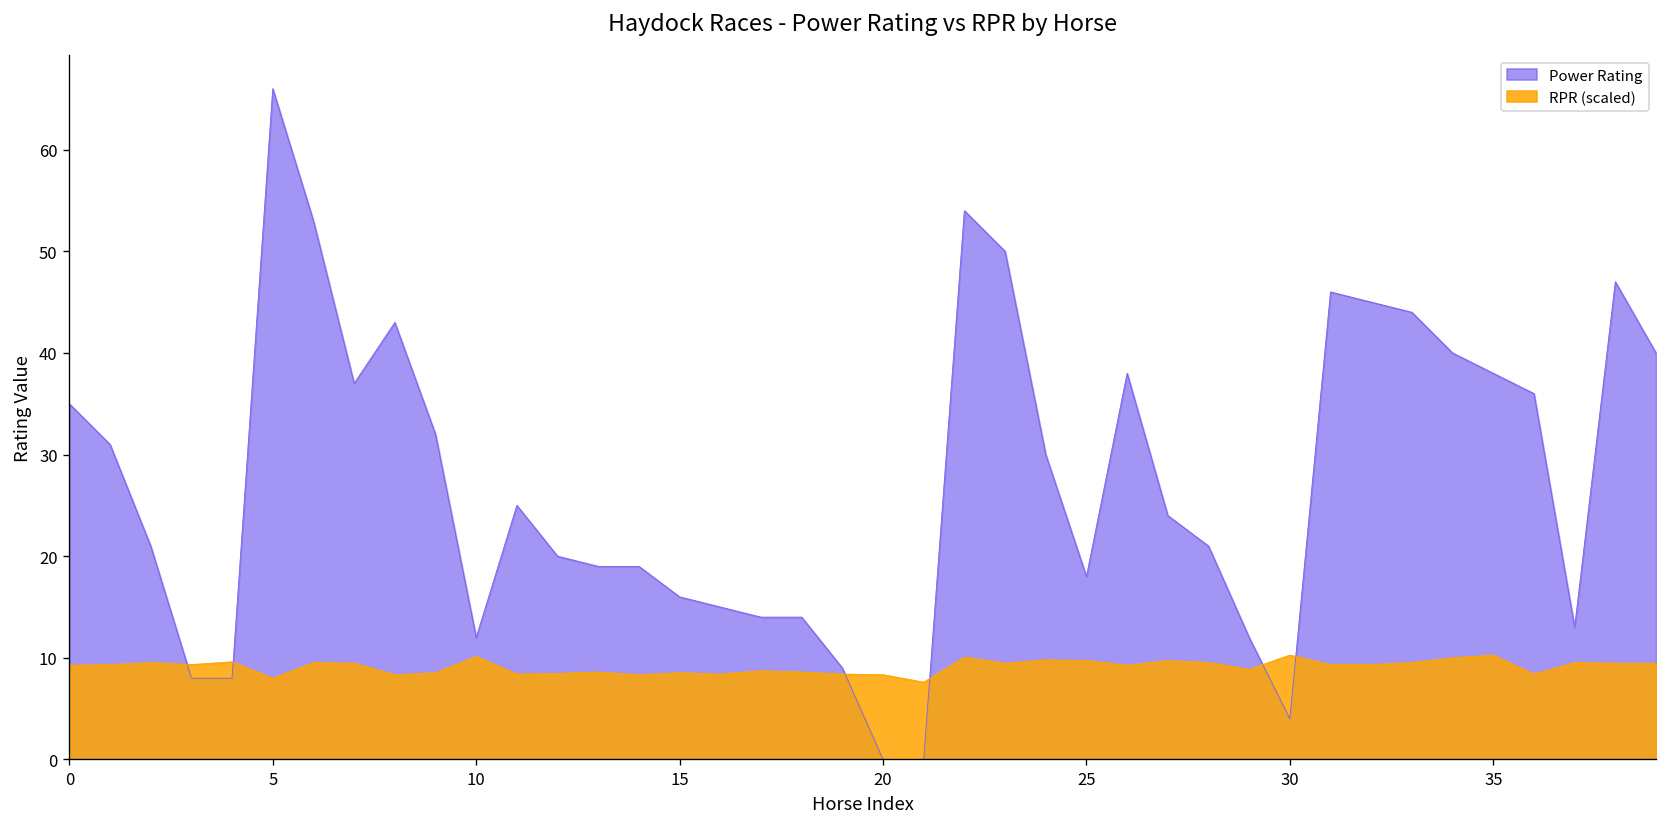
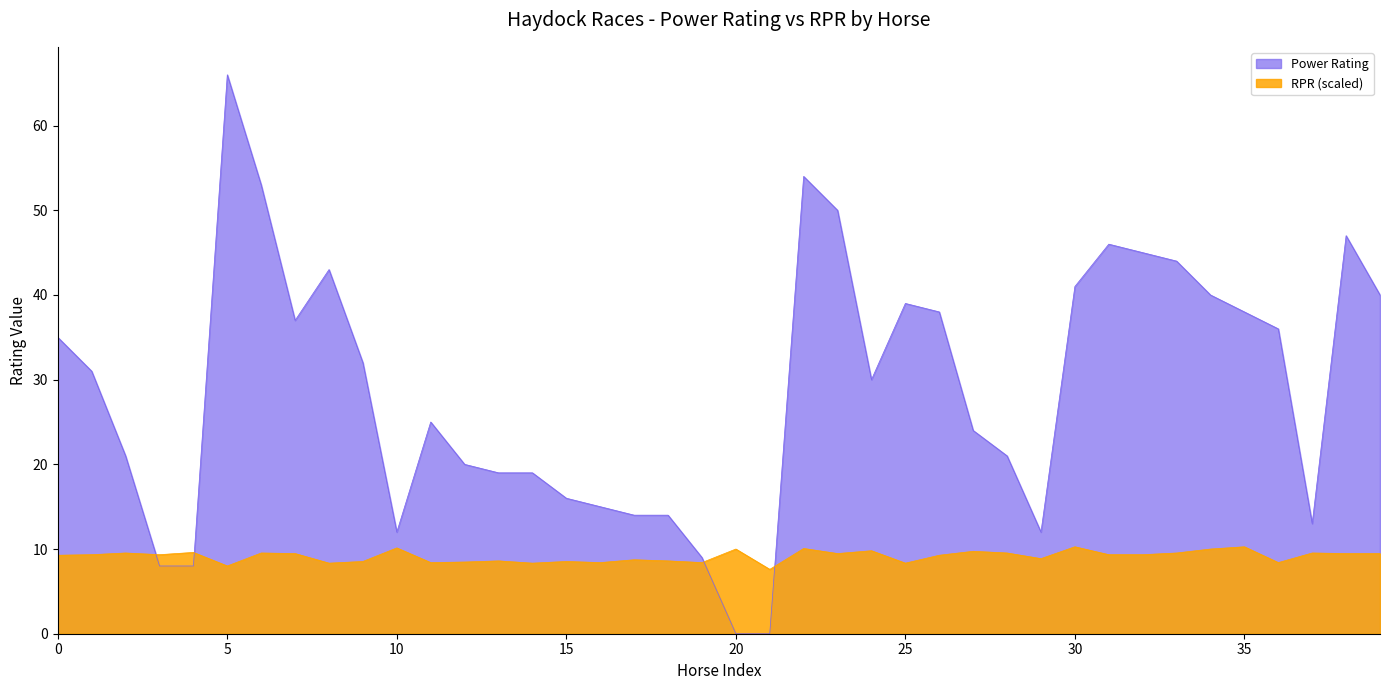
RPR (scaled), 20: 8 -> 10
Power Rating, 25: 18 -> 39
RPR (scaled), 25: 10 -> 8
Power Rating, 30: 4 -> 41
